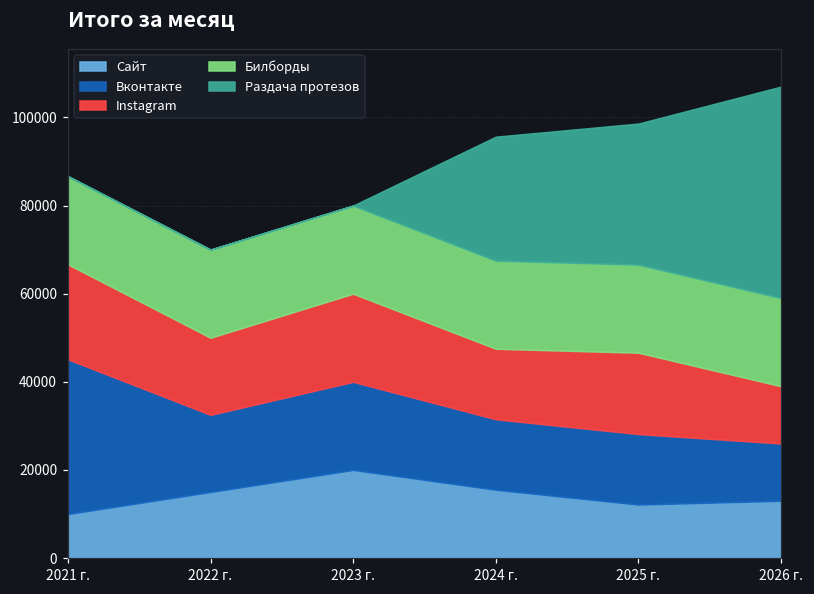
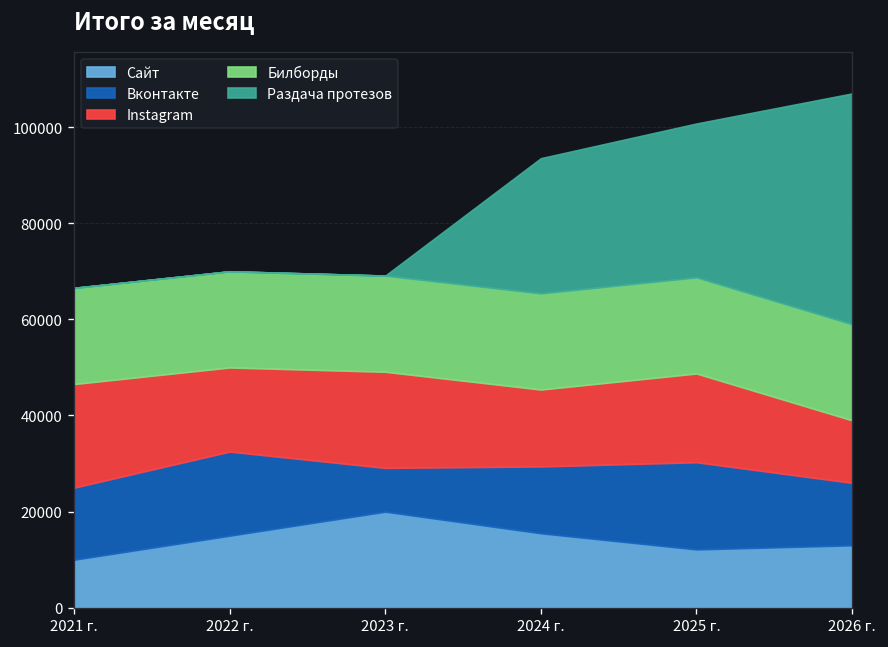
Вконтакте, 2021 г.: 35000 -> 15000
Вконтакте, 2023 г.: 20000 -> 9000
Вконтакте, 2024 г.: 16000 -> 14000
Вконтакте, 2025 г.: 16000 -> 18000
